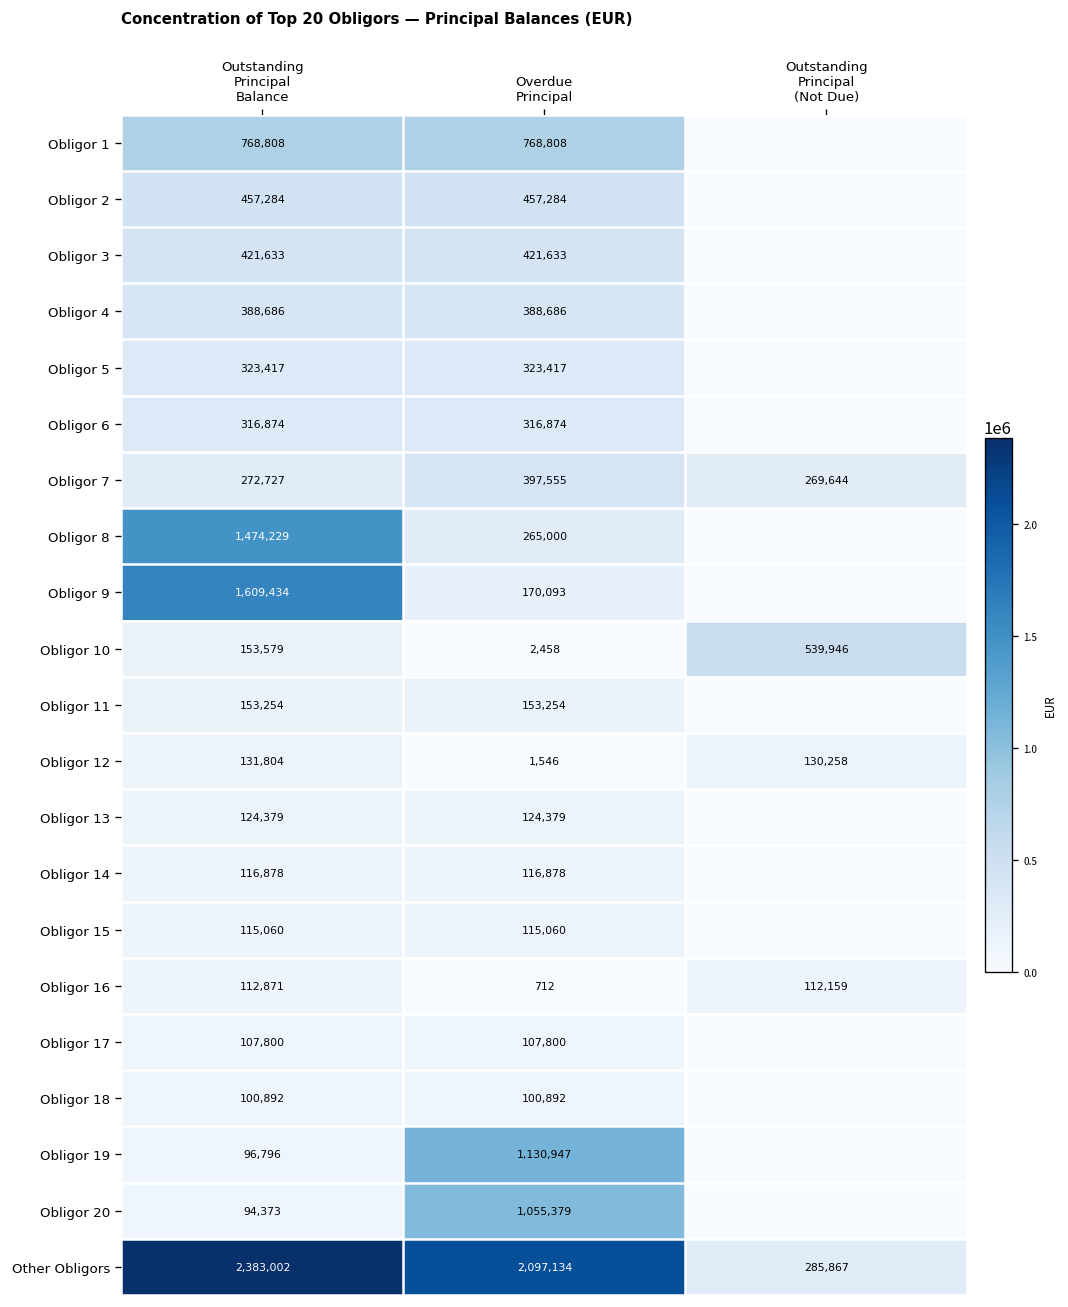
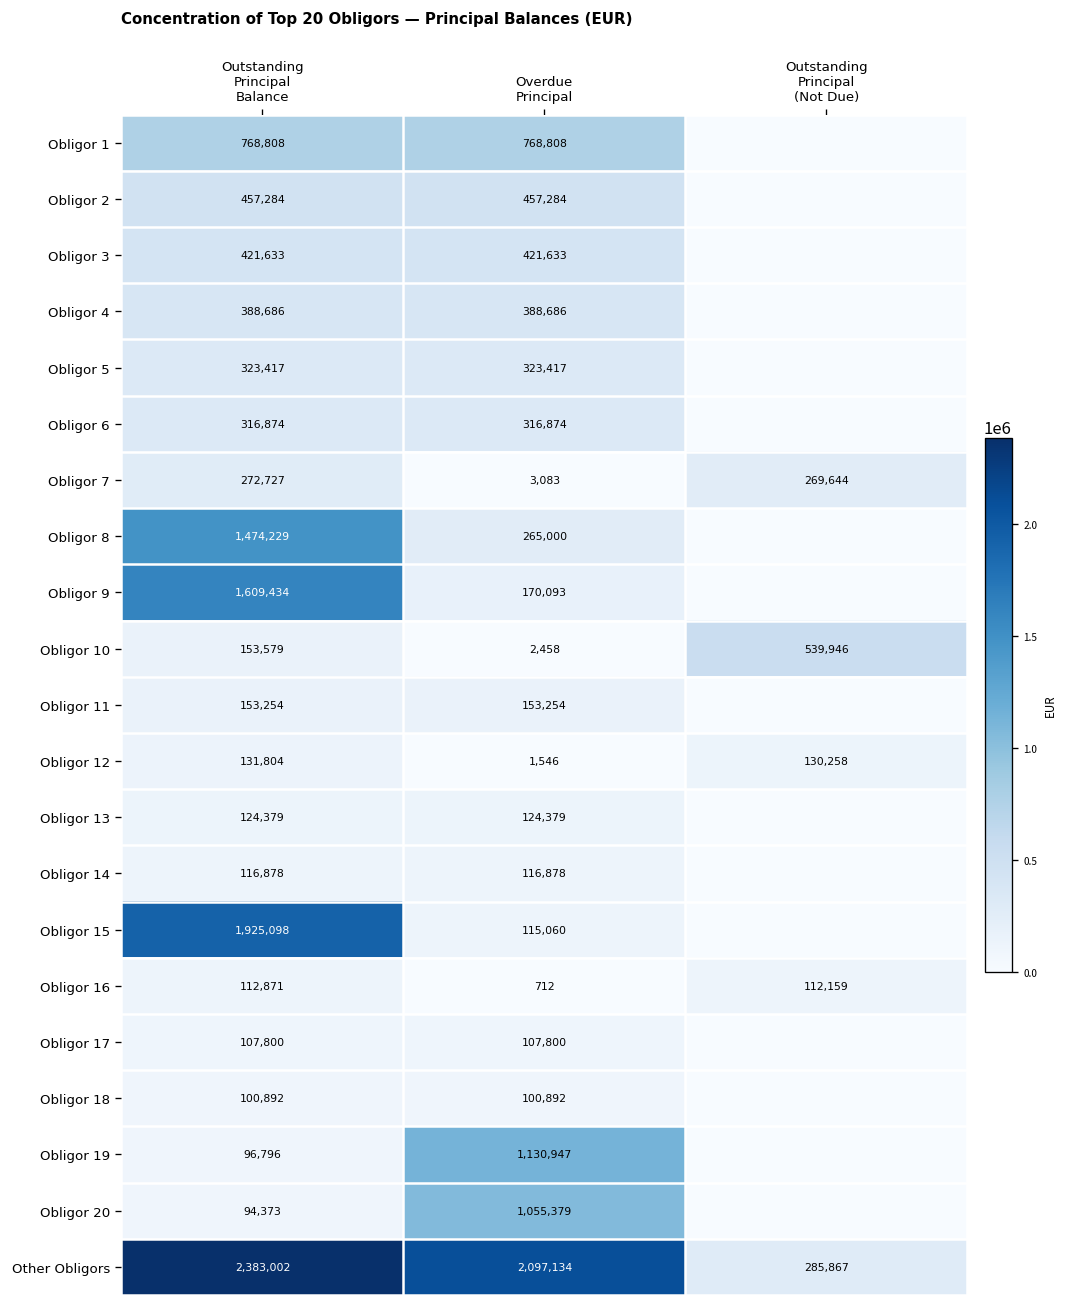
Obligor 7, Overdue Principal: 397,555 -> 3,083
Obligor 15, Outstanding Principal Balance: 115,060 -> 1,925,098
